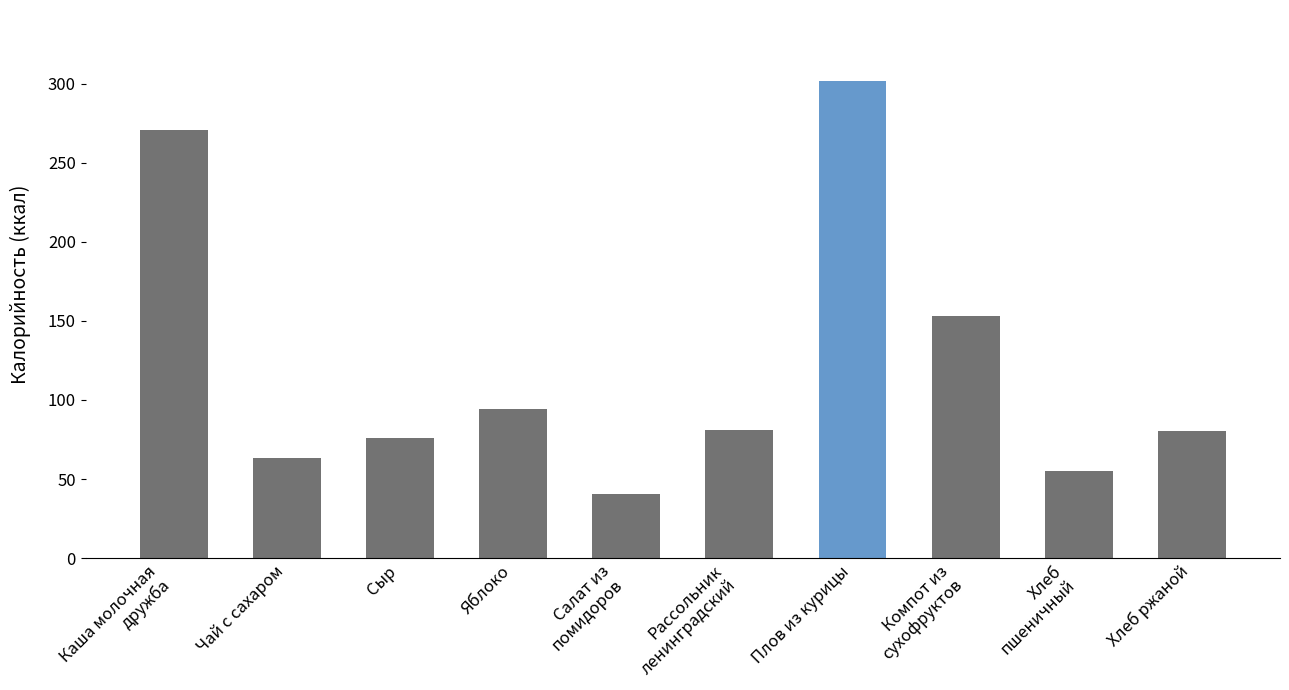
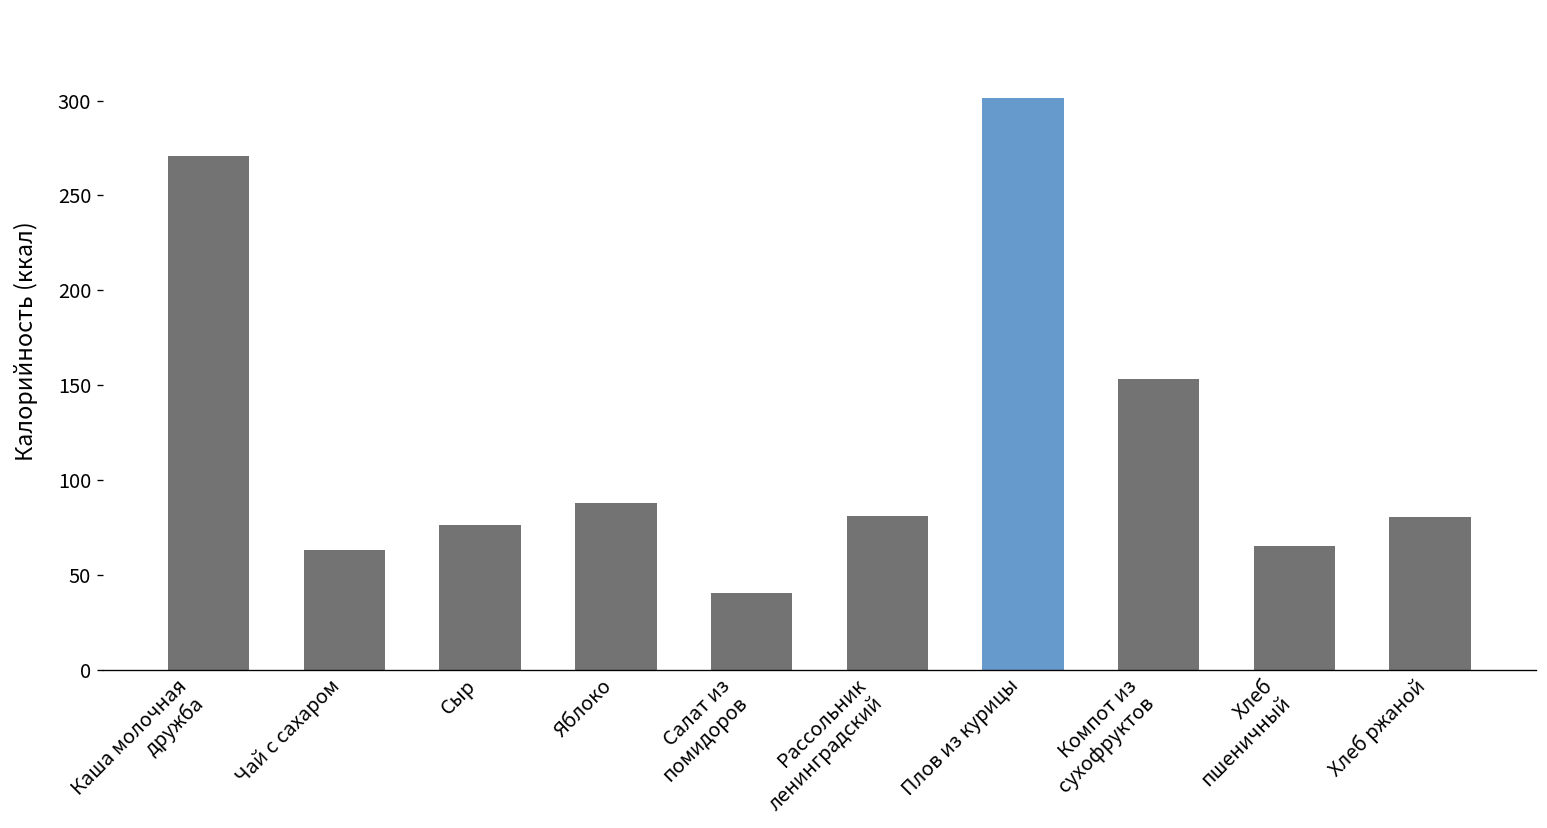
Яблоко: 94 -> 88
Хлеб пшеничный: 55 -> 65
